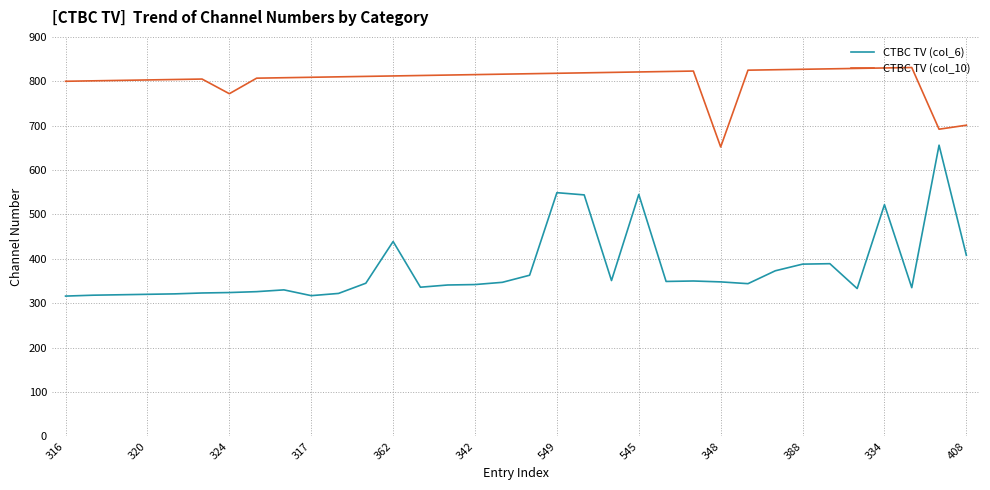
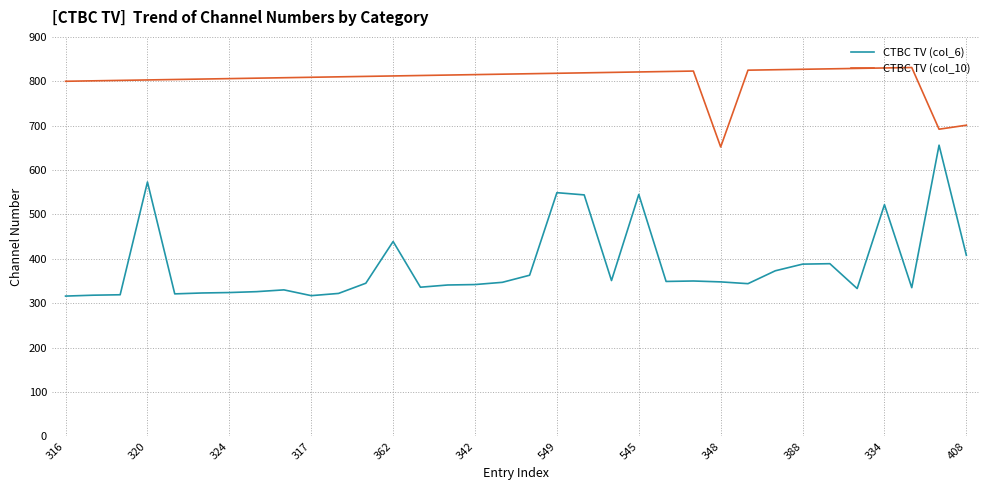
CTBC TV (col_6), 320: 320 -> 570
CTBC TV (col_10), 324: 770 -> 810
